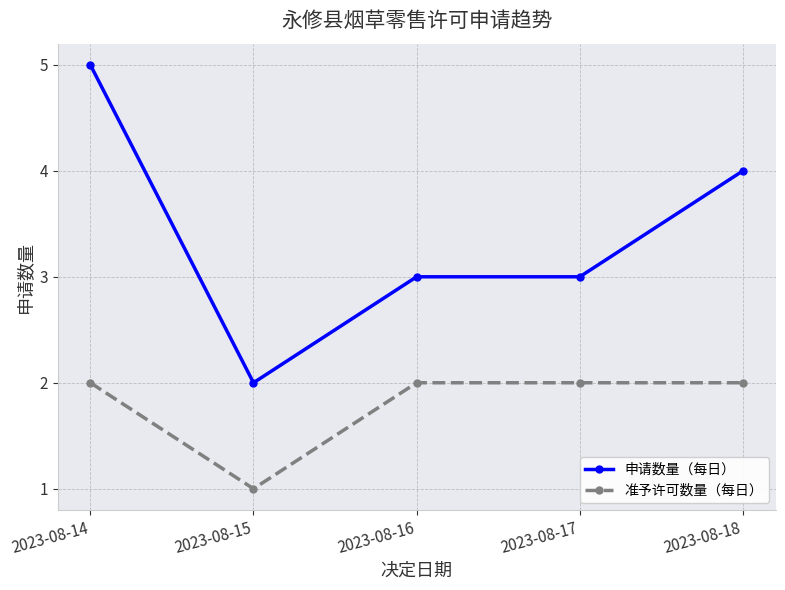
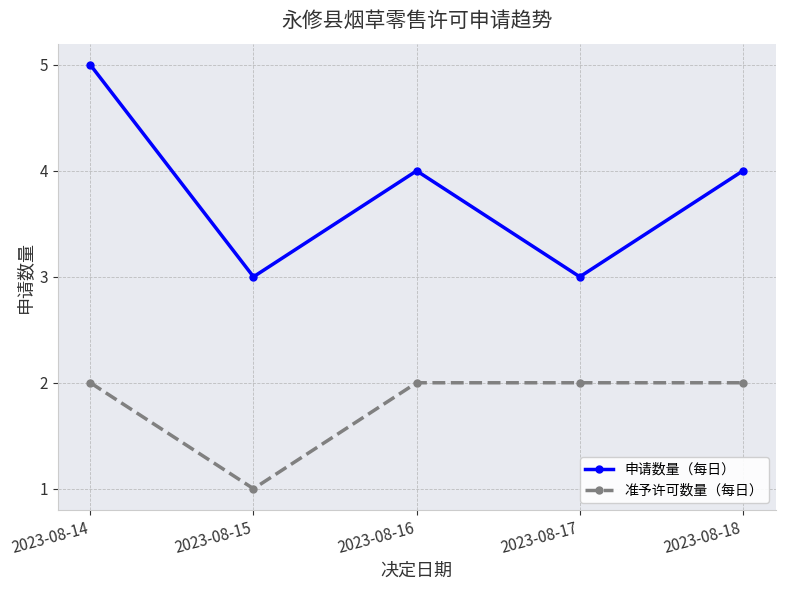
申请数量（每日）, 2023-08-15: 2 -> 3
申请数量（每日）, 2023-08-16: 3 -> 4
